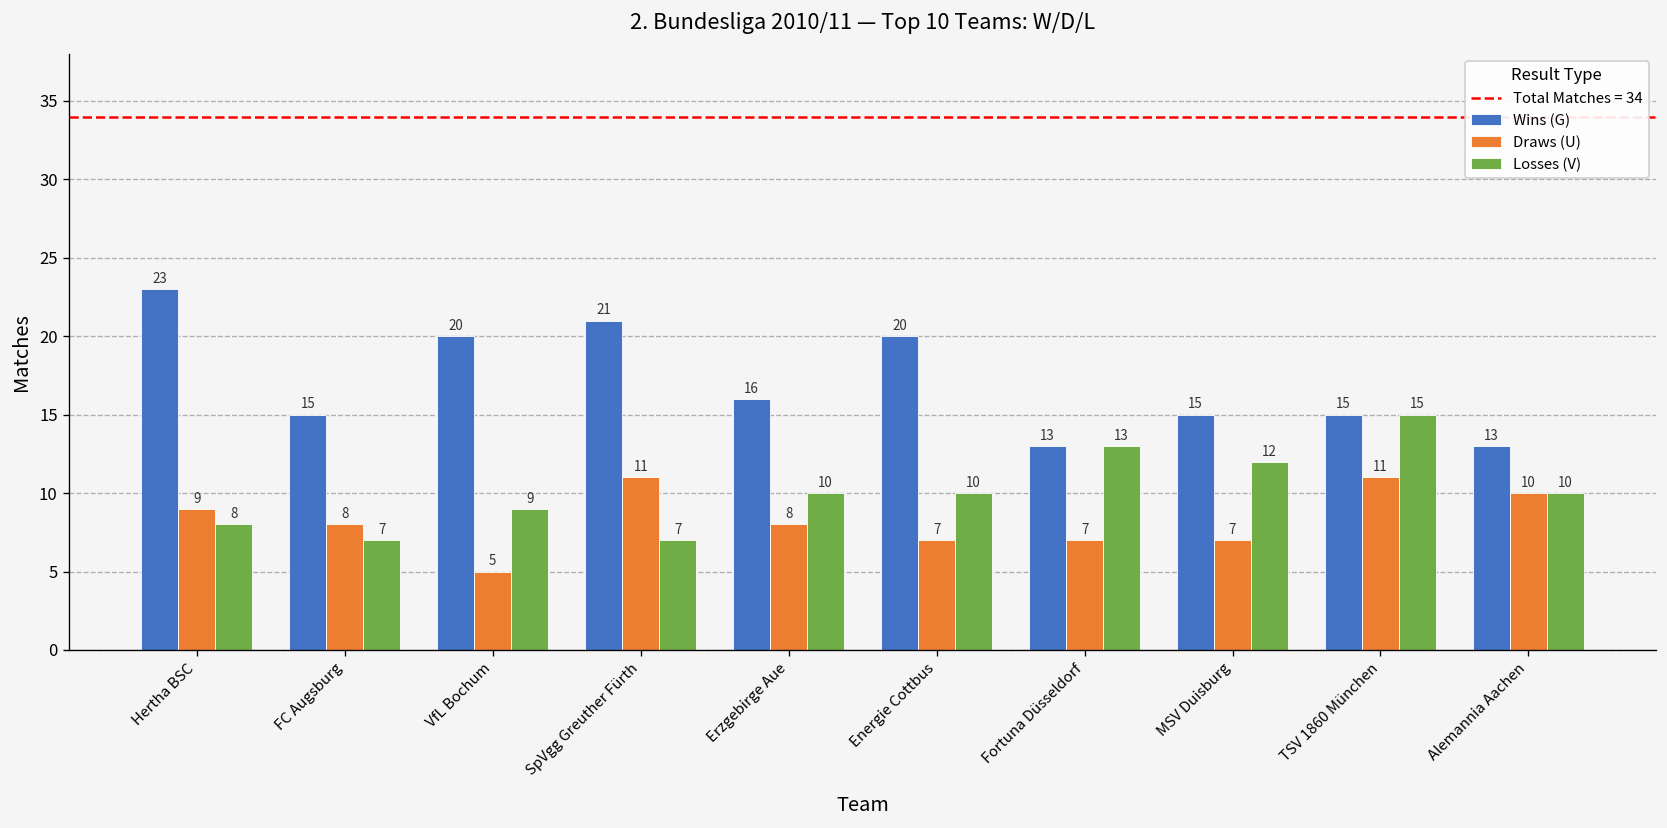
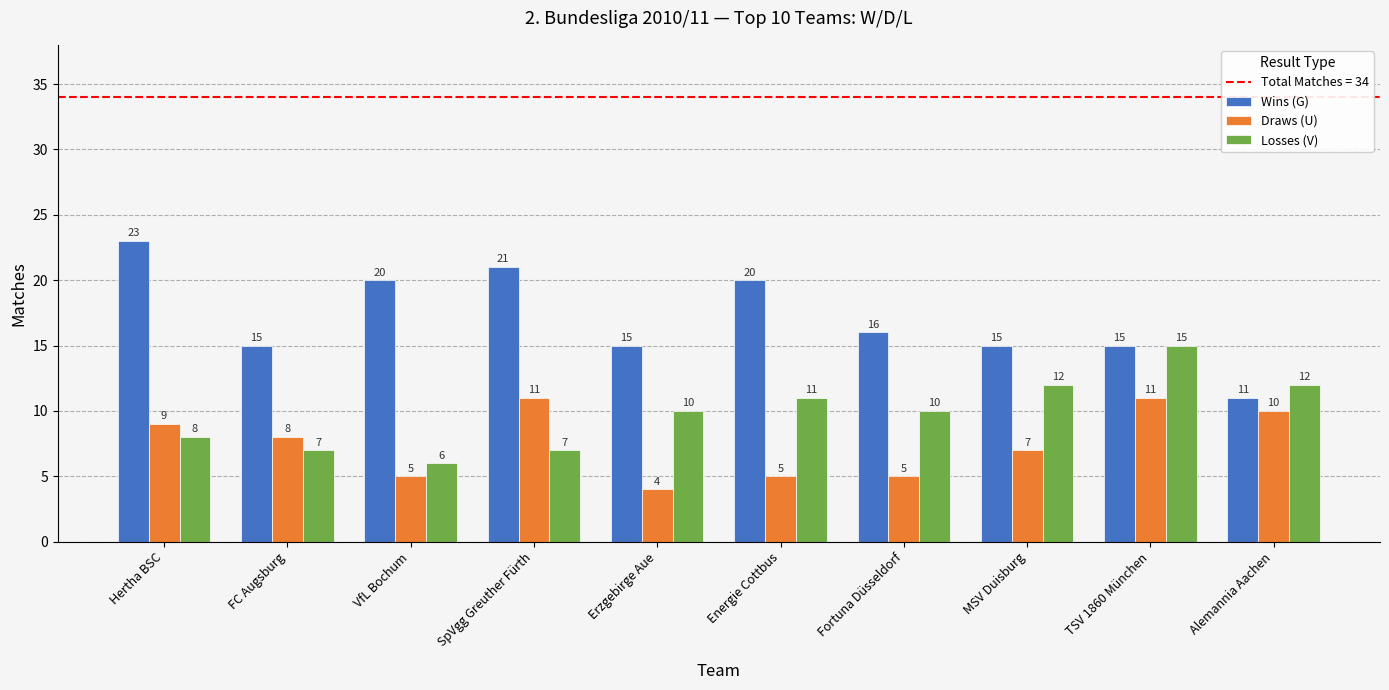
Losses (V), VfL Bochum: 9 -> 6
Wins (G), Erzgebirge Aue: 16 -> 15
Draws (U), Erzgebirge Aue: 8 -> 4
Draws (U), Energie Cottbus: 7 -> 5
Losses (V), Energie Cottbus: 10 -> 11
Wins (G), Fortuna Düsseldorf: 13 -> 16
Draws (U), Fortuna Düsseldorf: 7 -> 5
Losses (V), Fortuna Düsseldorf: 13 -> 10
Wins (G), Alemannia Aachen: 13 -> 11
Losses (V), Alemannia Aachen: 10 -> 12
